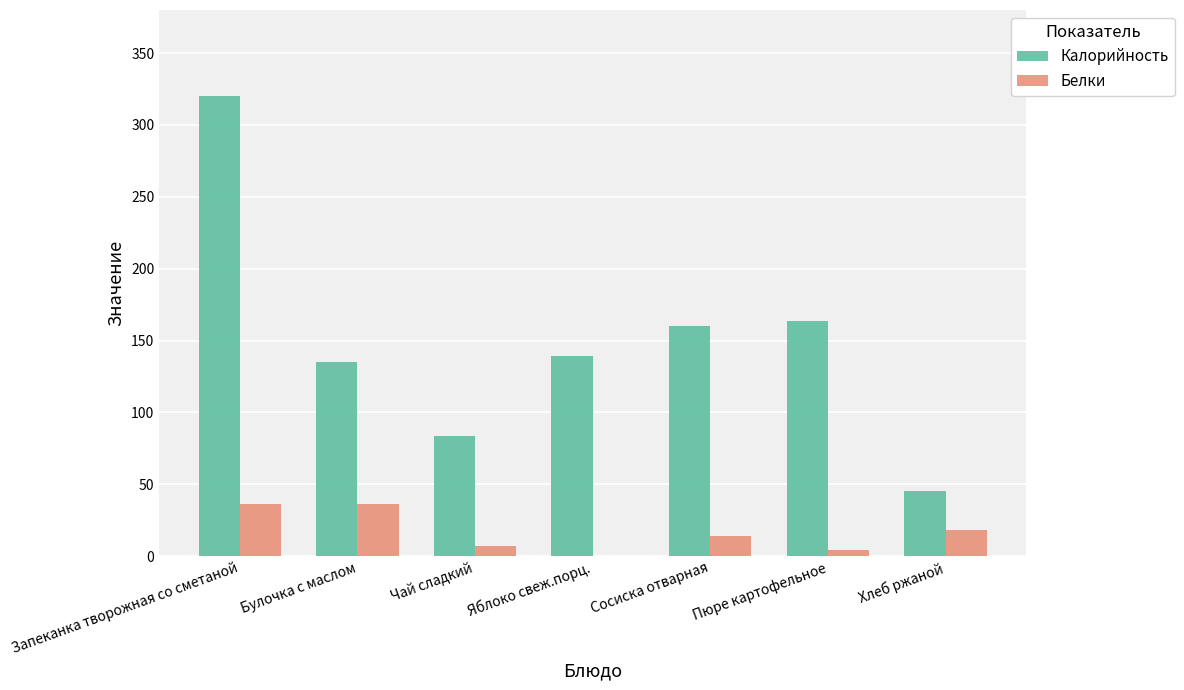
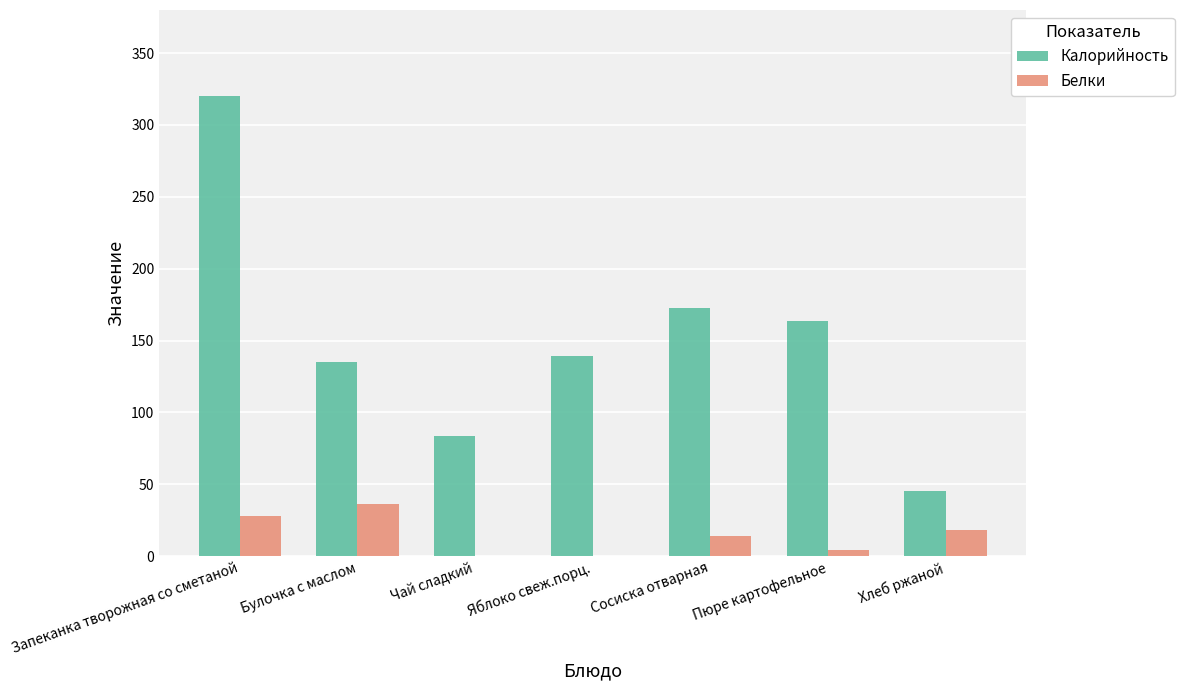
Белки, Запеканка творожная со сметаной: 36 -> 28
Белки, Чай сладкий: 7 -> 0
Калорийность, Сосиска отварная: 160 -> 173
